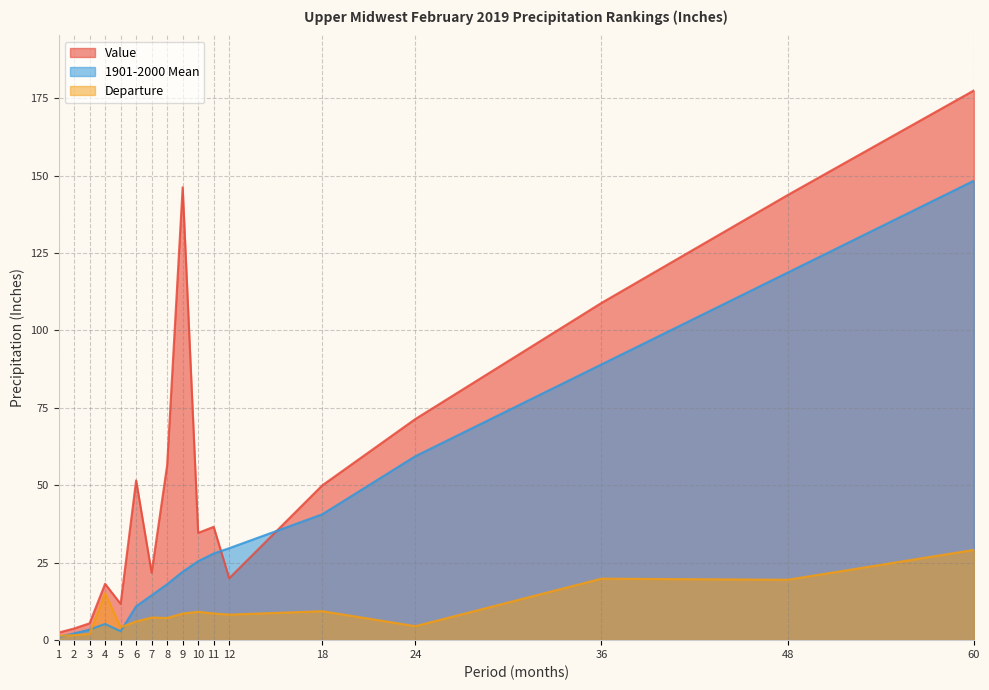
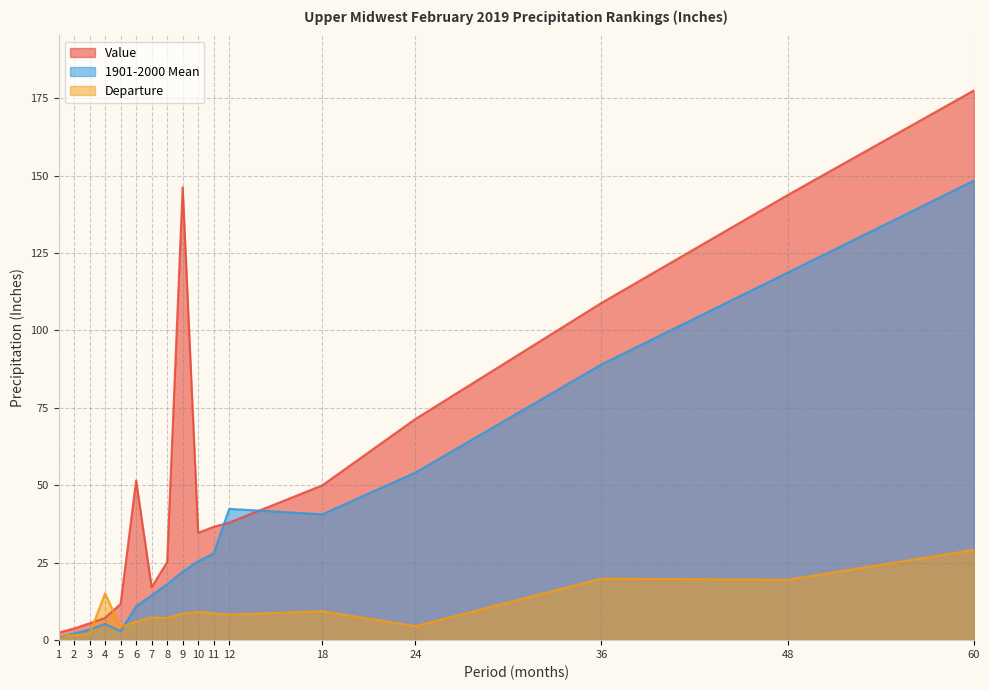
Value, 4: 18 -> 7
Value, 7: 22 -> 17
Value, 8: 57 -> 25
Value, 12: 20 -> 38
1901-2000 Mean, 12: 30 -> 42
1901-2000 Mean, 24: 59 -> 54
